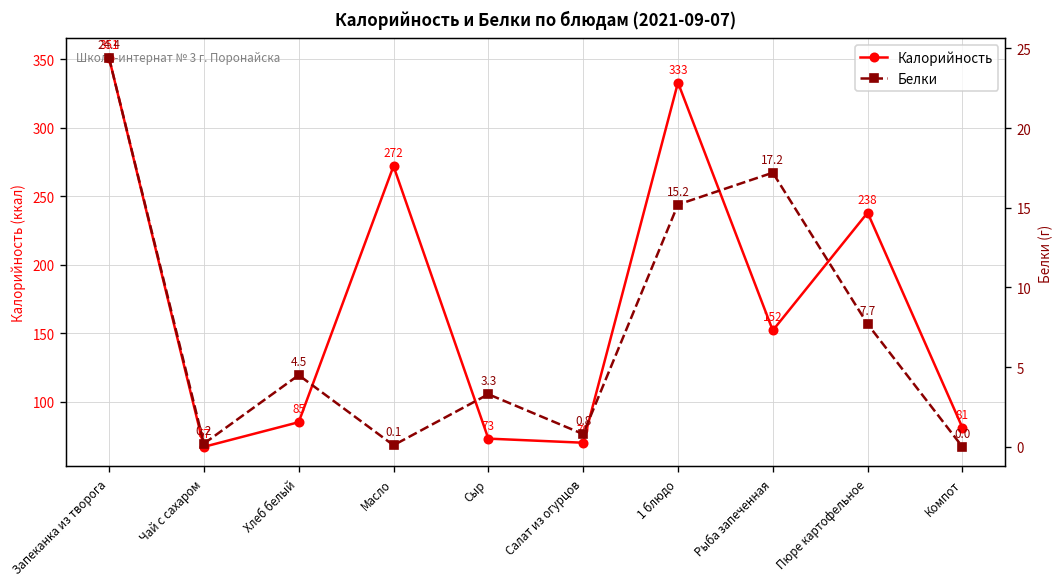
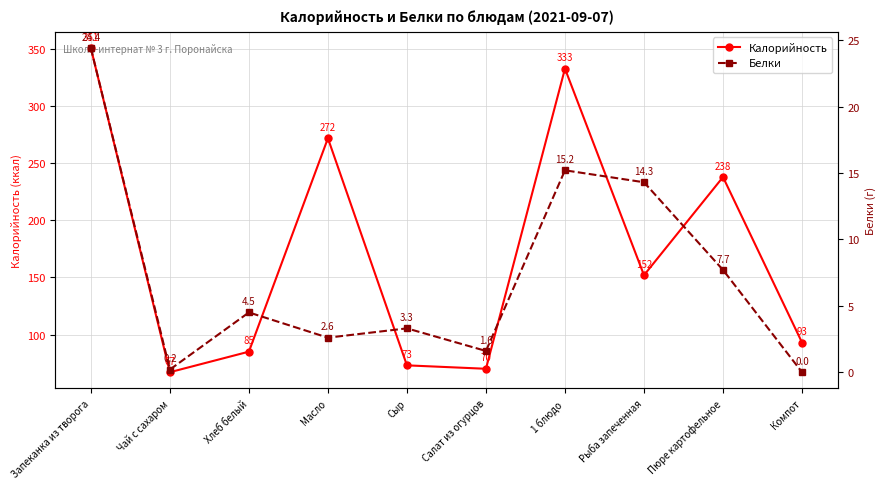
Калорийность, Компот: 81 -> 93
Белки, Масло: 0.1 -> 2.6
Белки, Салат из огурцов: 0.8 -> 1.6
Белки, Рыба запеченная: 17.2 -> 14.3
